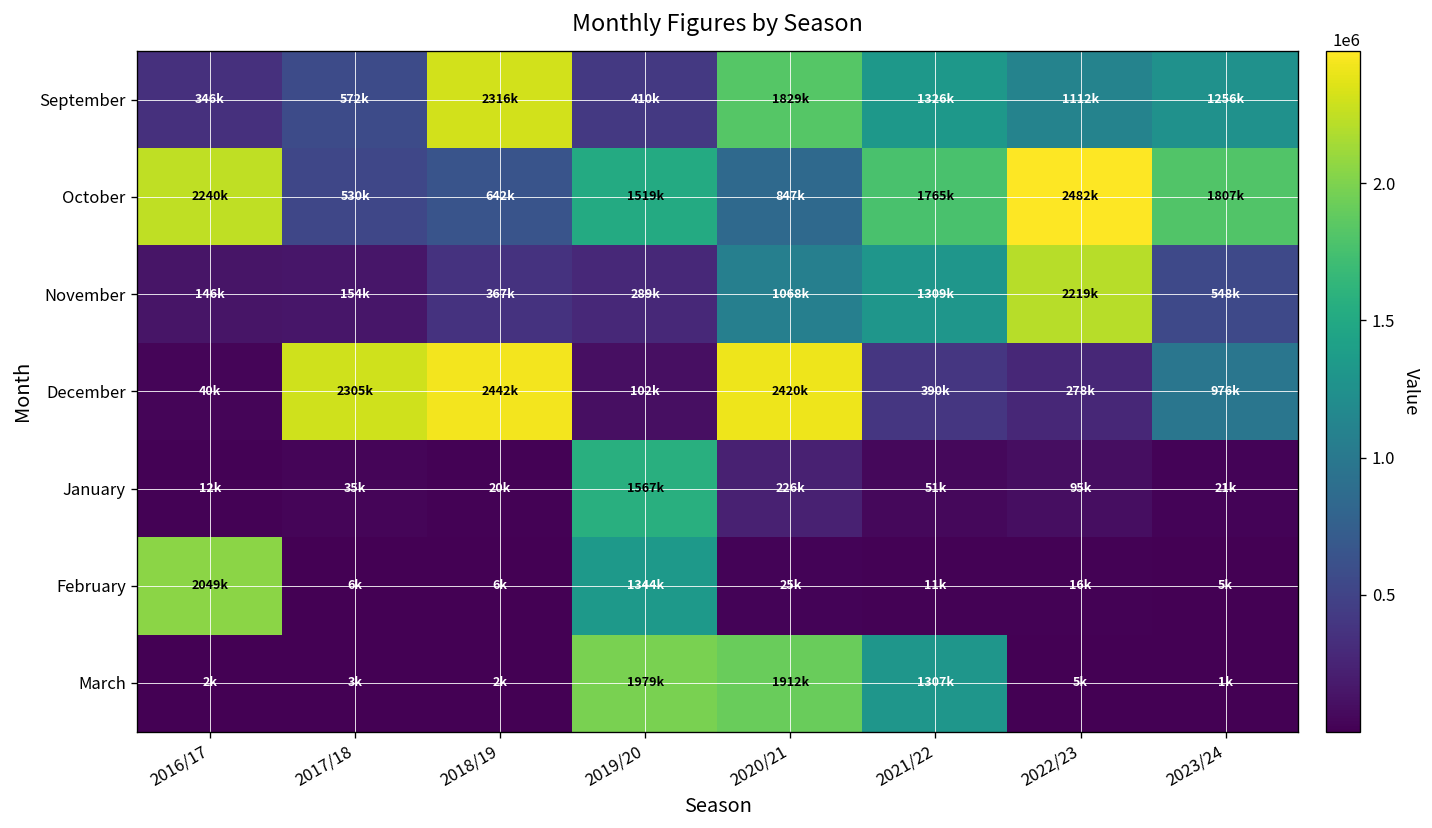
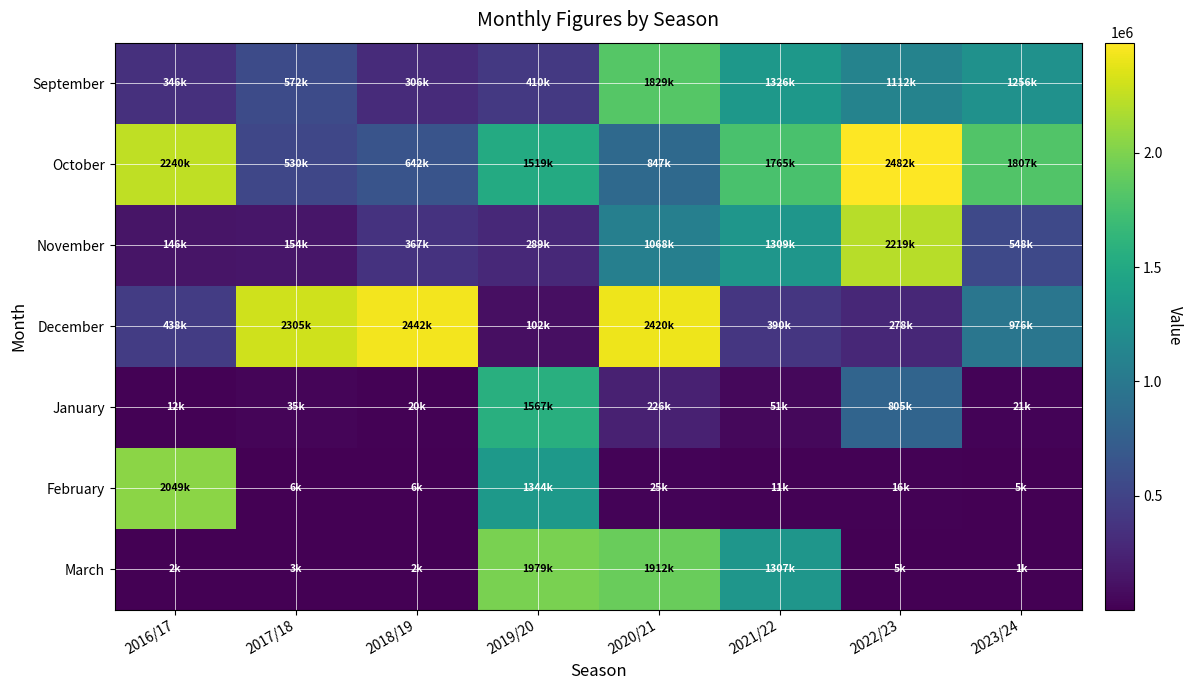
September, 2018/19: 2316k -> 306k
December, 2016/17: 40k -> 438k
January, 2022/23: 95k -> 805k
